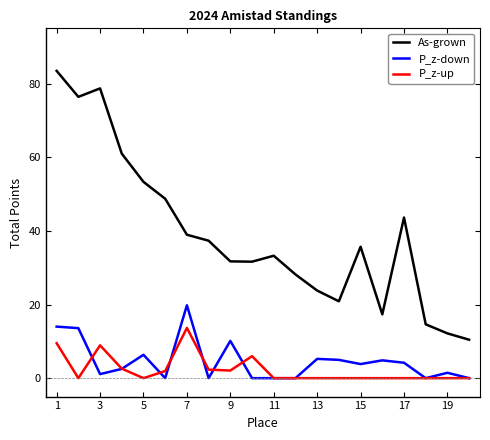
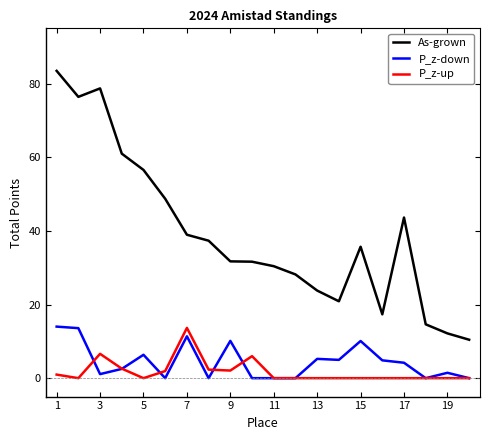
P_z-up, 1: 9 -> 1
P_z-up, 3: 9 -> 7
As-grown, 5: 53 -> 57
P_z-down, 7: 20 -> 11
As-grown, 11: 33 -> 30
P_z-down, 15: 4 -> 10
